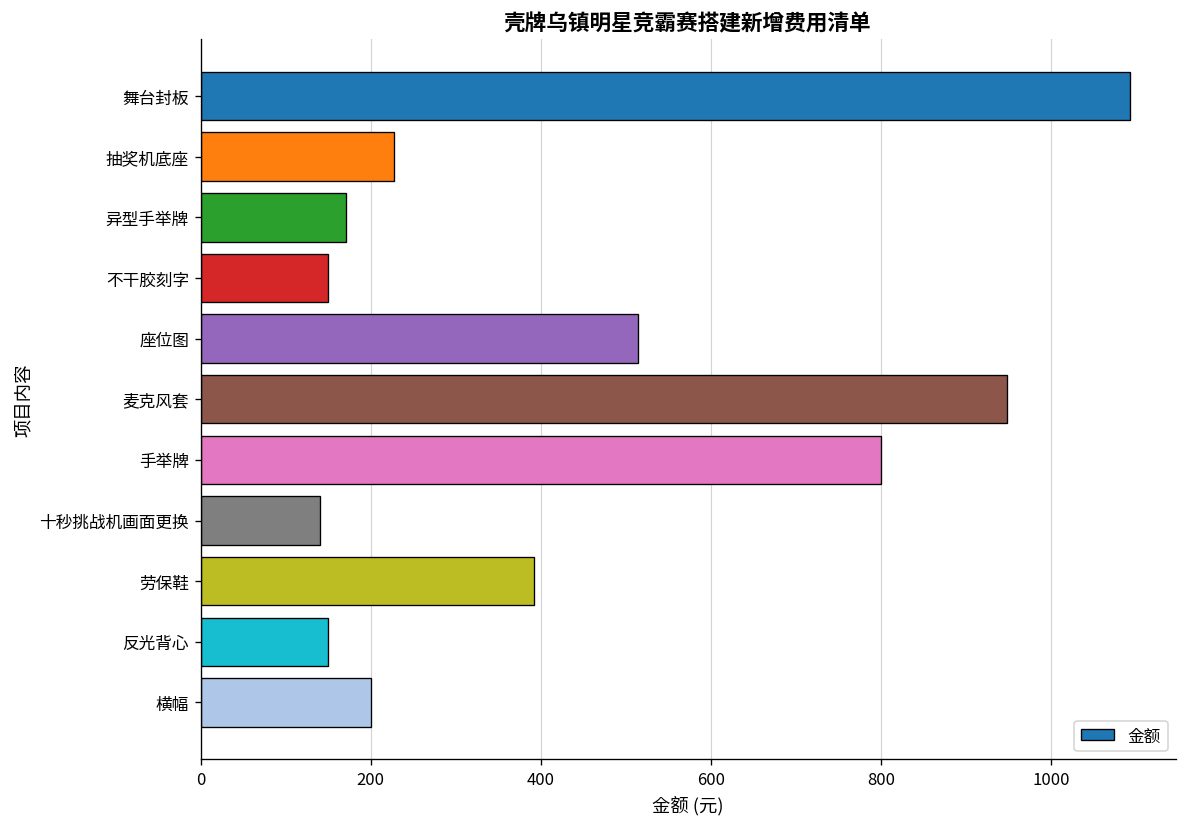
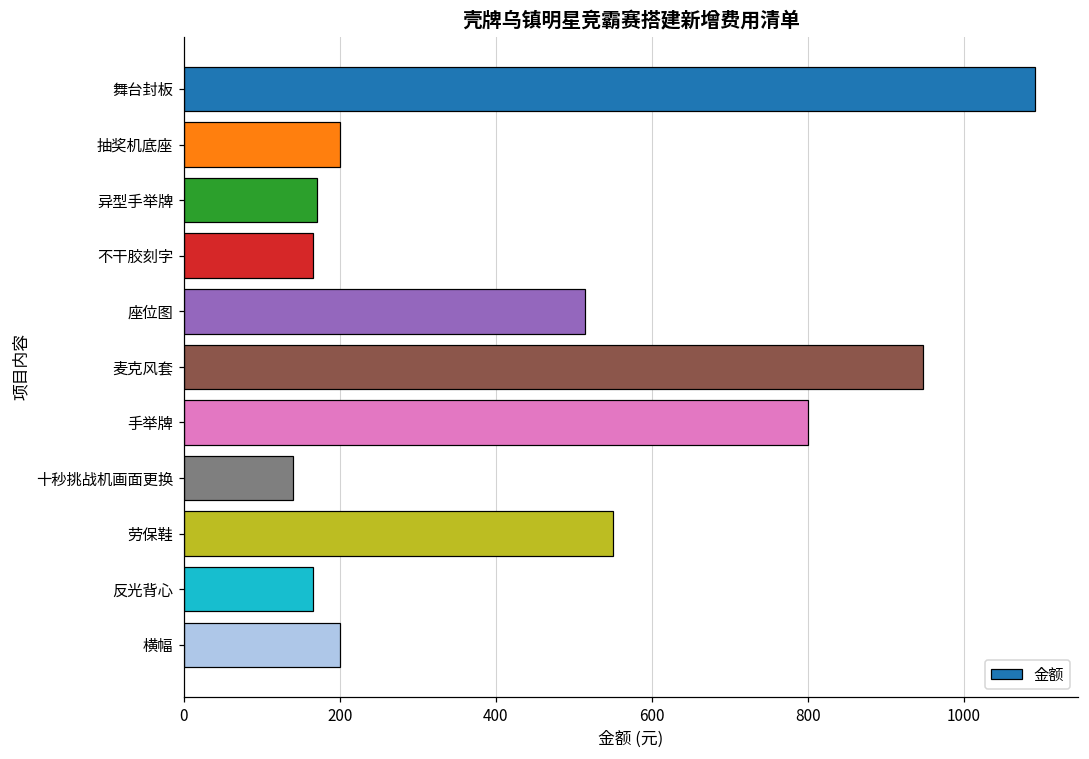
抽奖机底座: 230 -> 200
不干胶刻字: 150 -> 170
劳保鞋: 390 -> 550
反光背心: 150 -> 170
